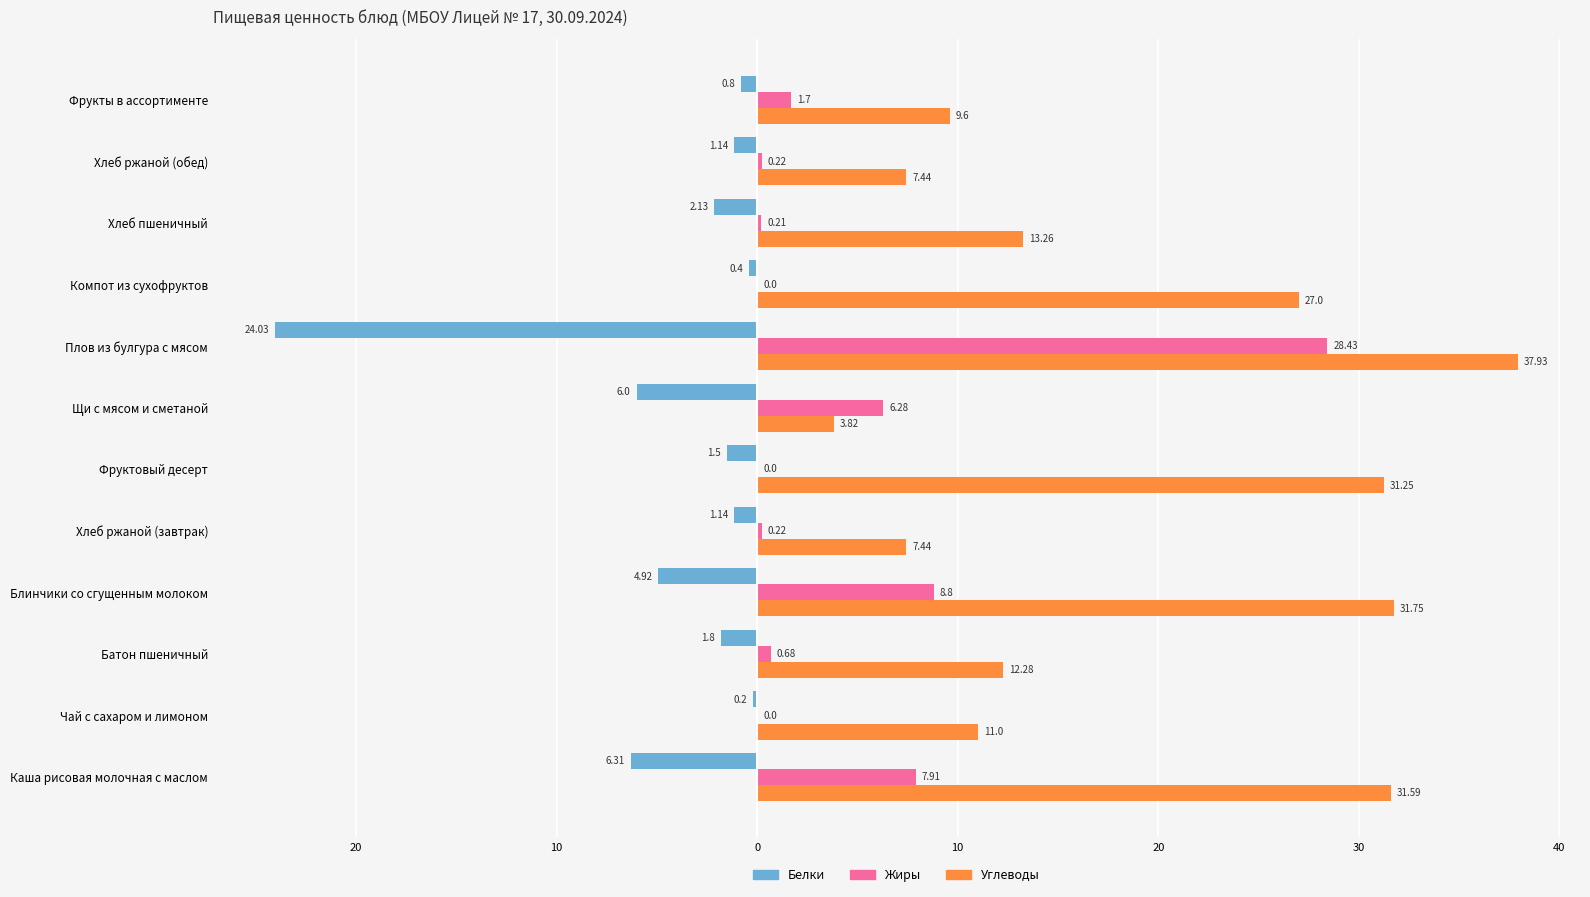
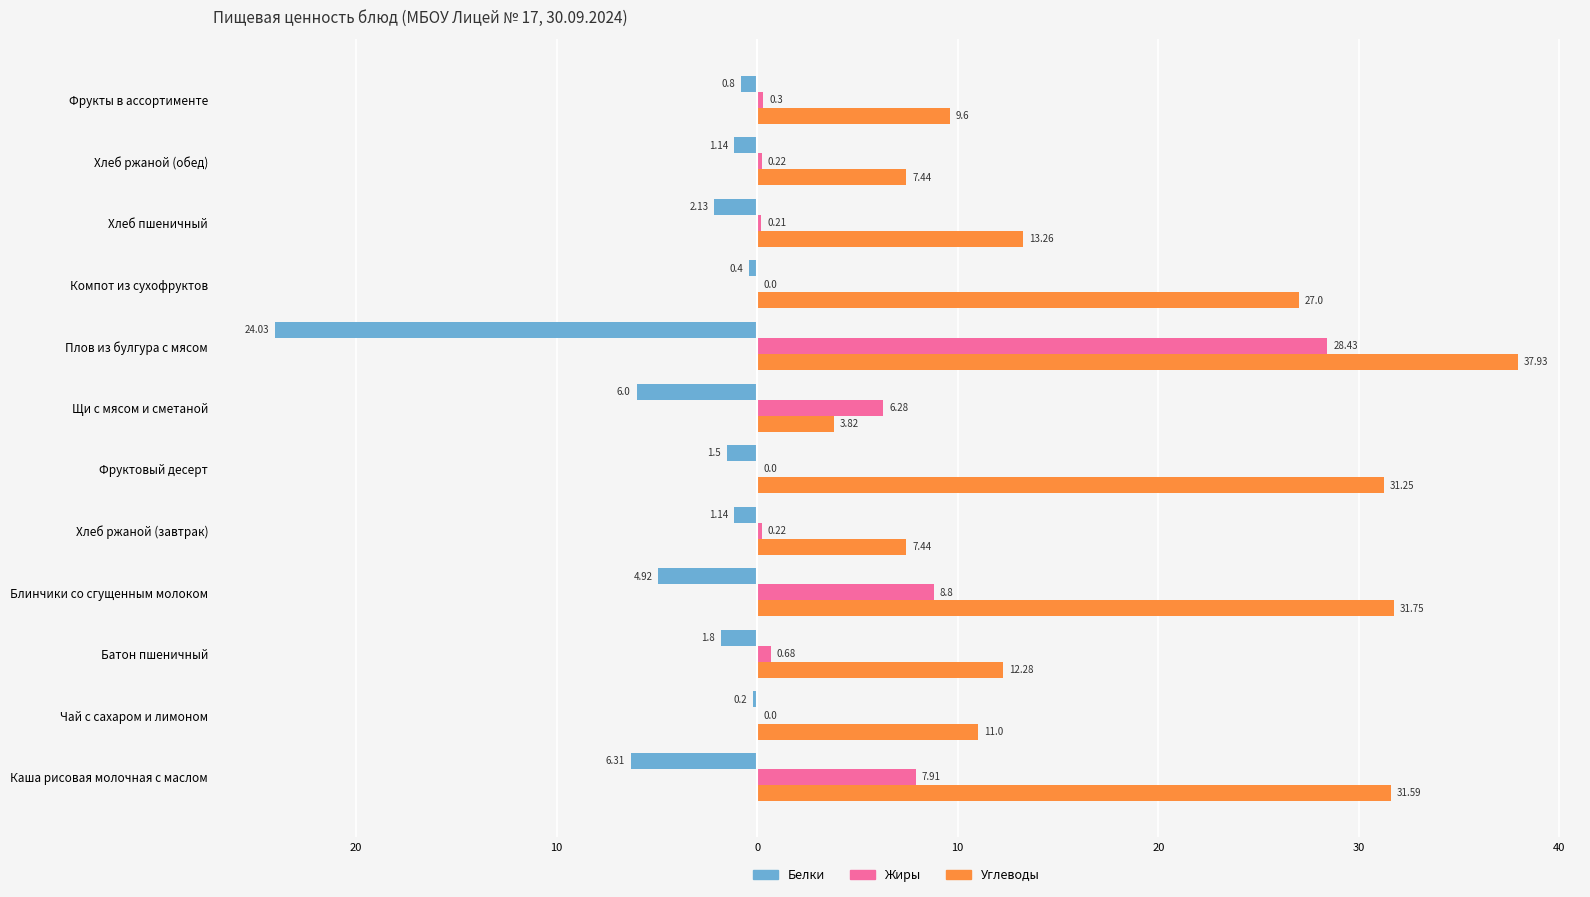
Жиры, Фрукты в ассортименте: 1.7 -> 0.3
